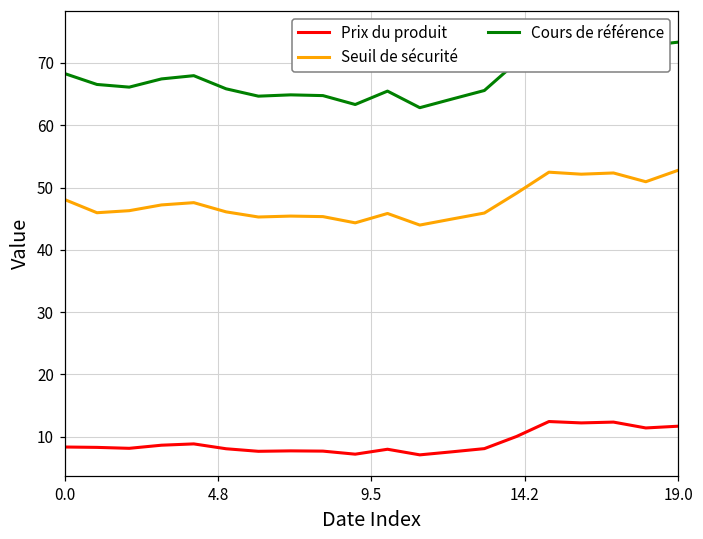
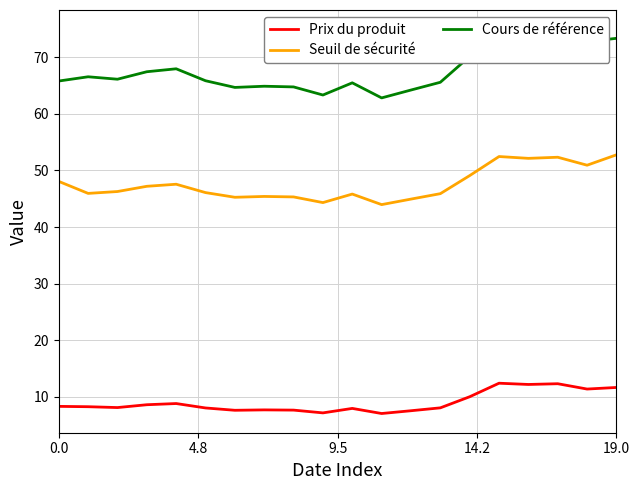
Cours de référence, 0.0: 68 -> 66
